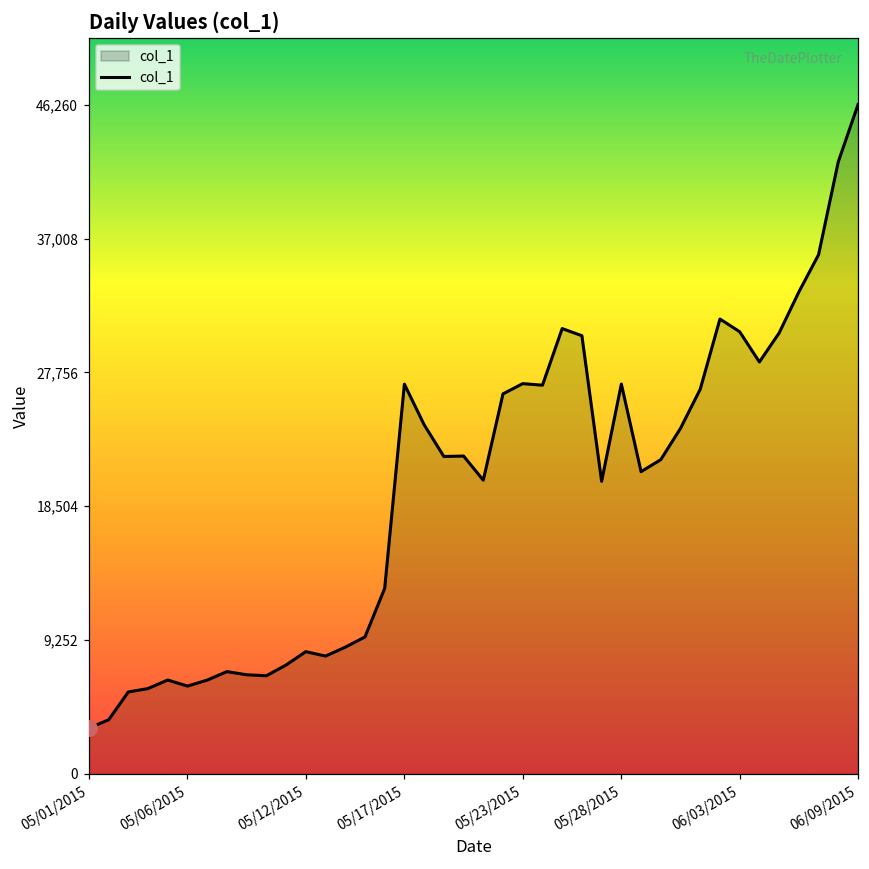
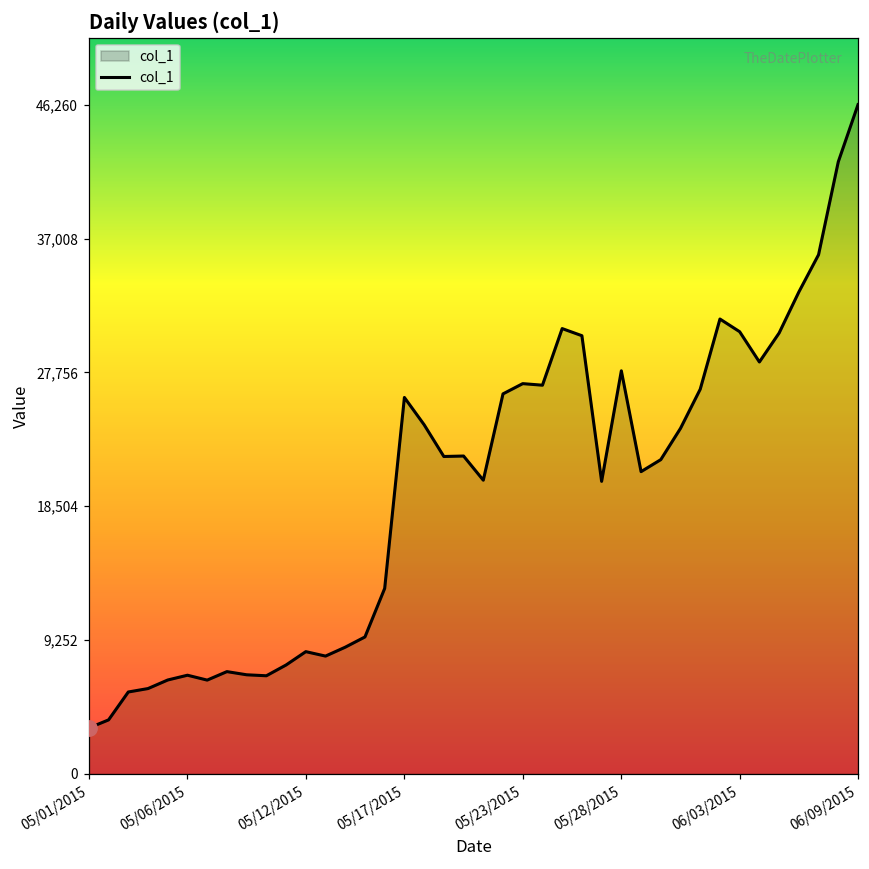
col_1, 05/06/2015: 6,100 -> 6,800
col_1, 05/17/2015: 26,900 -> 26,000
col_1, 05/28/2015: 27,000 -> 27,900
